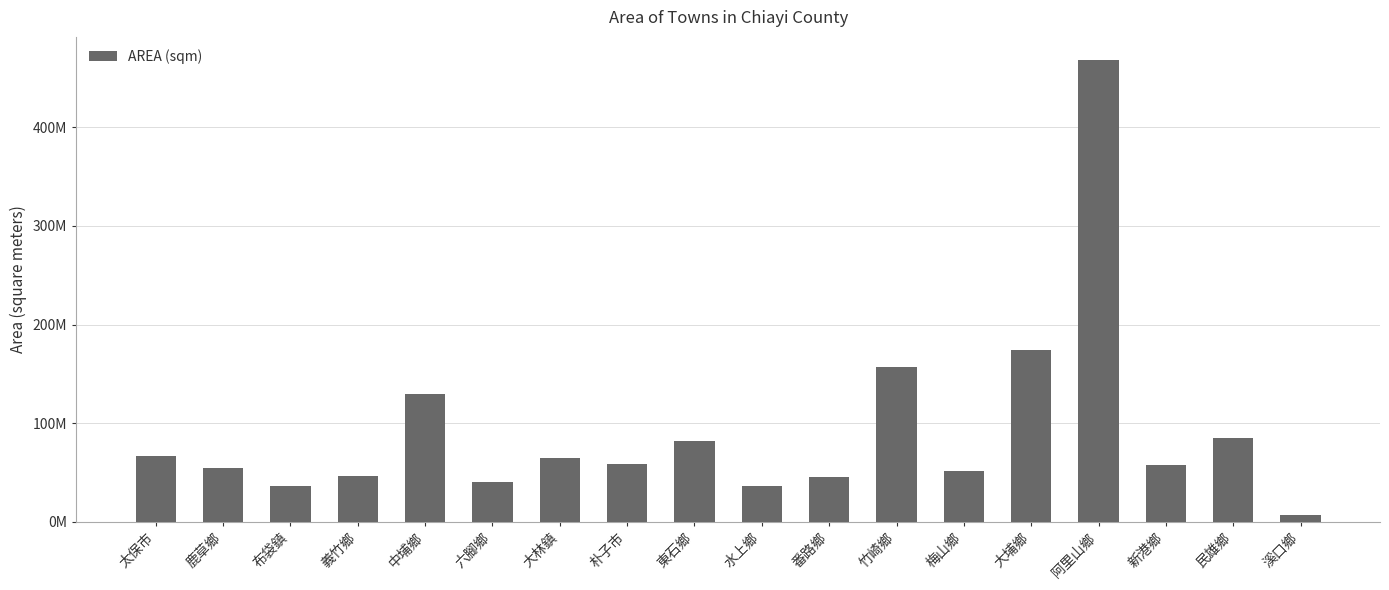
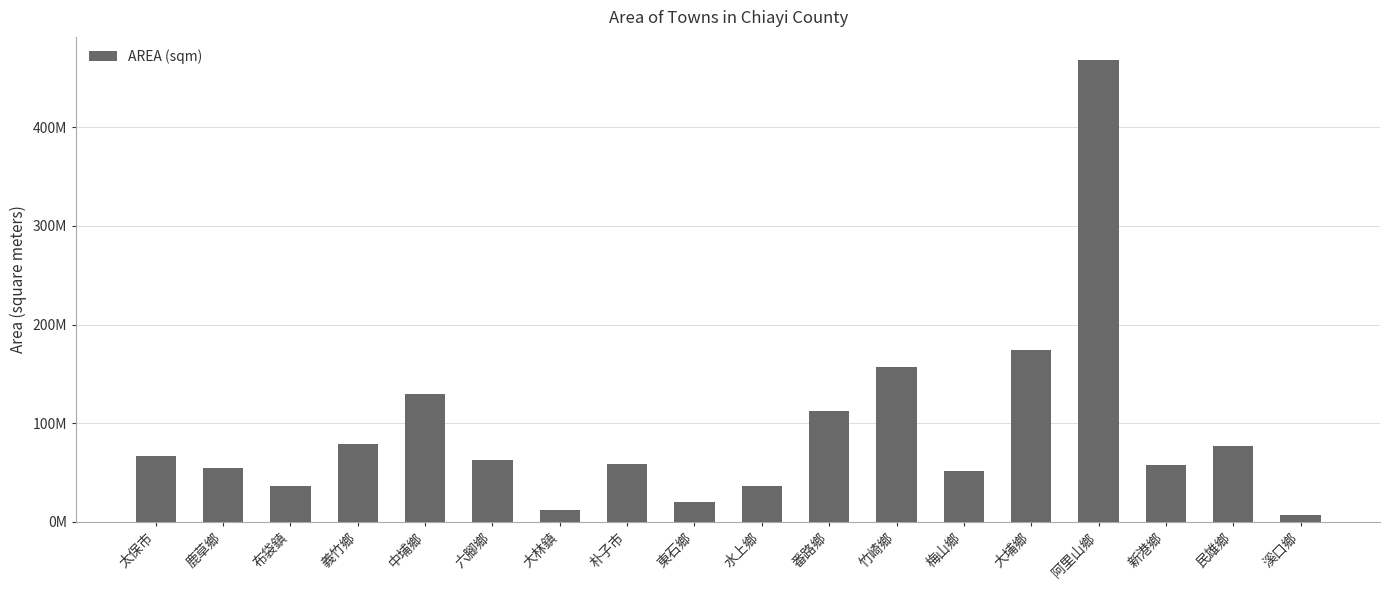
義竹鄉: 50000000 -> 80000000
六腳鄉: 40000000 -> 60000000
大林鎮: 60000000 -> 10000000
東石鄉: 80000000 -> 20000000
番路鄉: 50000000 -> 110000000
民雄鄉: 85000000 -> 77000000
